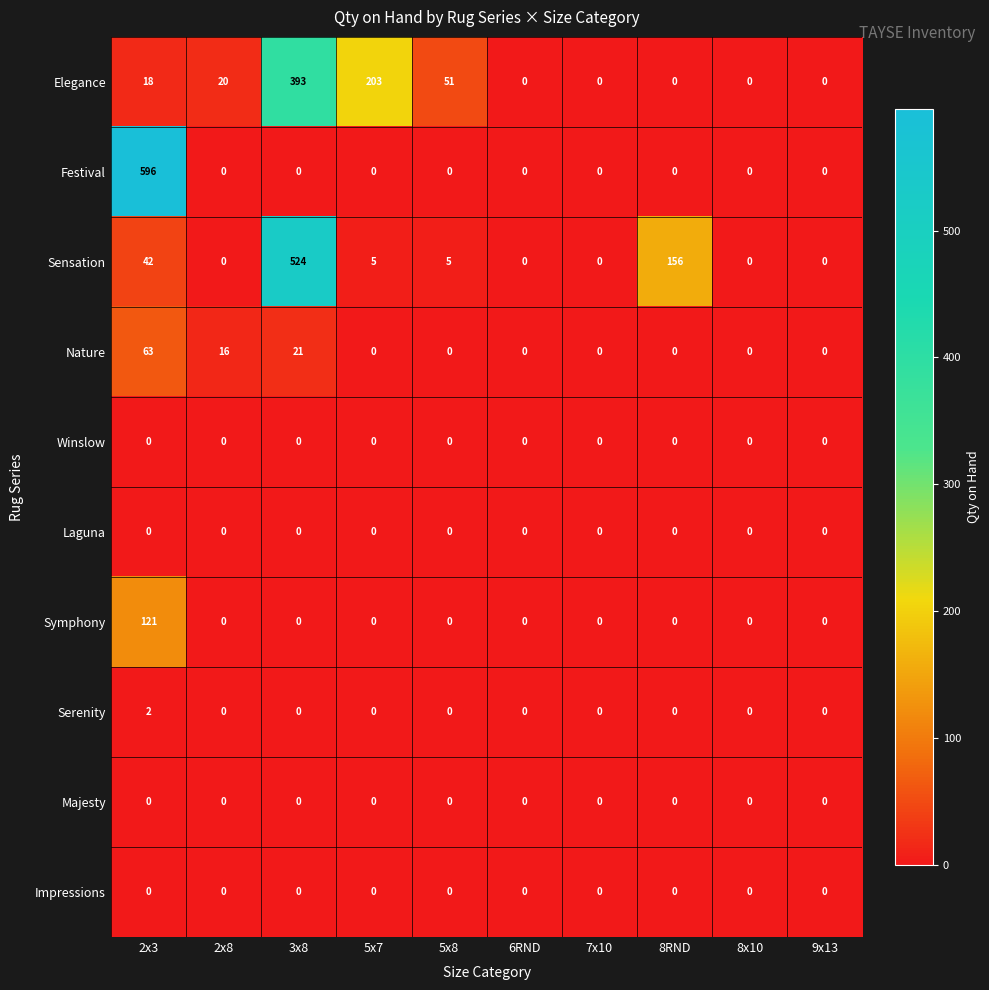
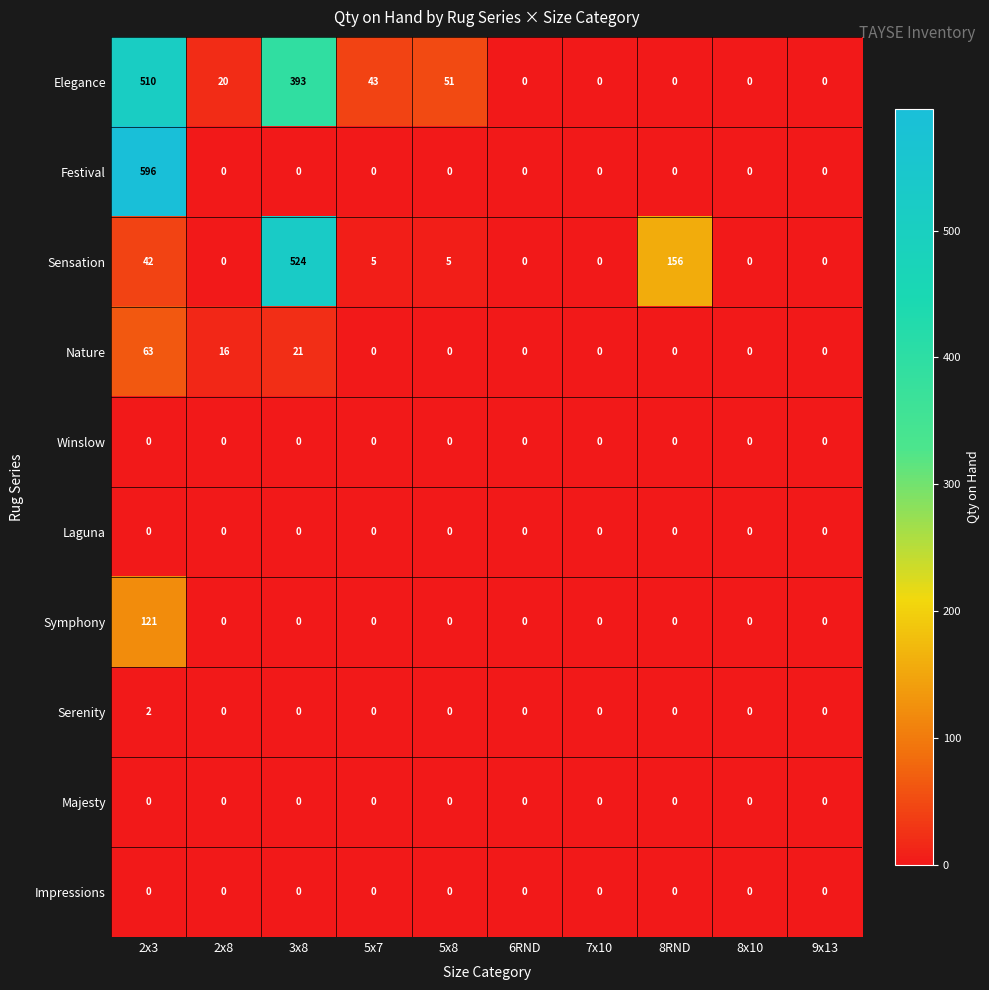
Elegance, 2x3: 18 -> 510
Elegance, 5x7: 203 -> 43
